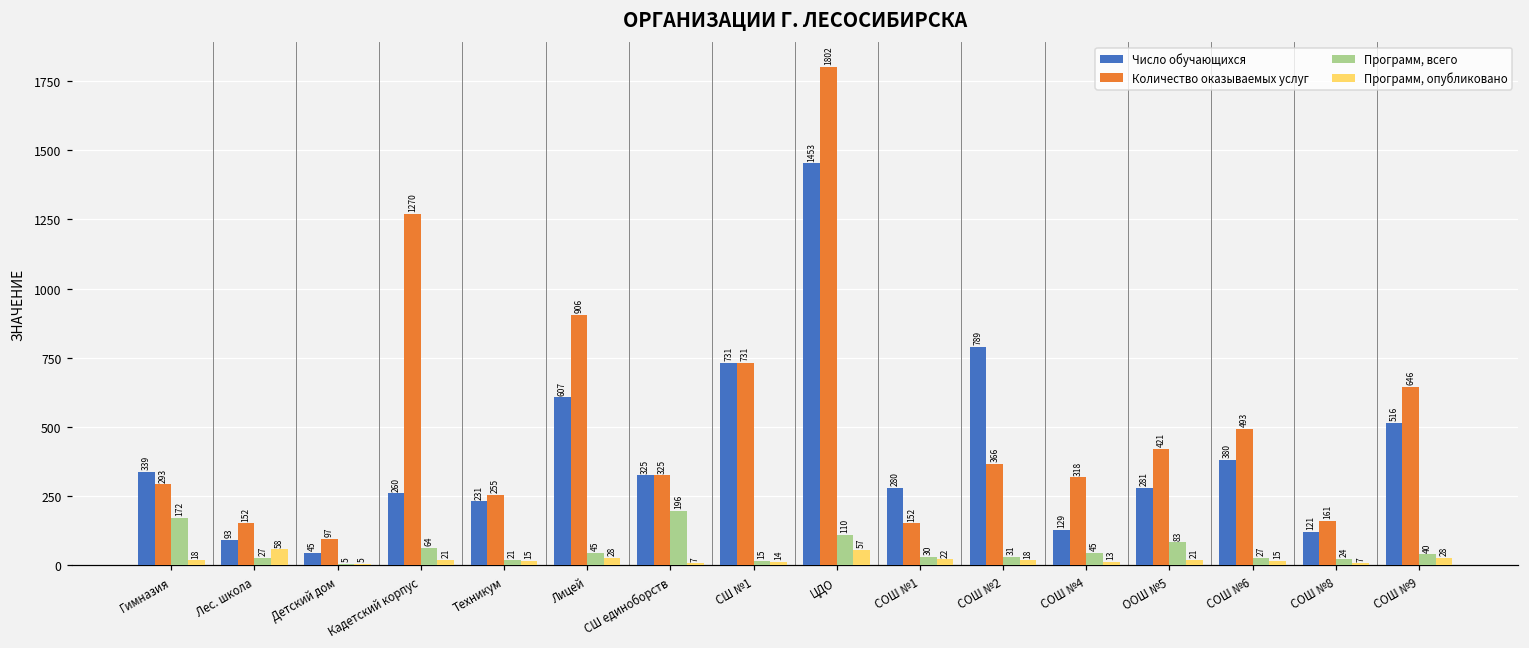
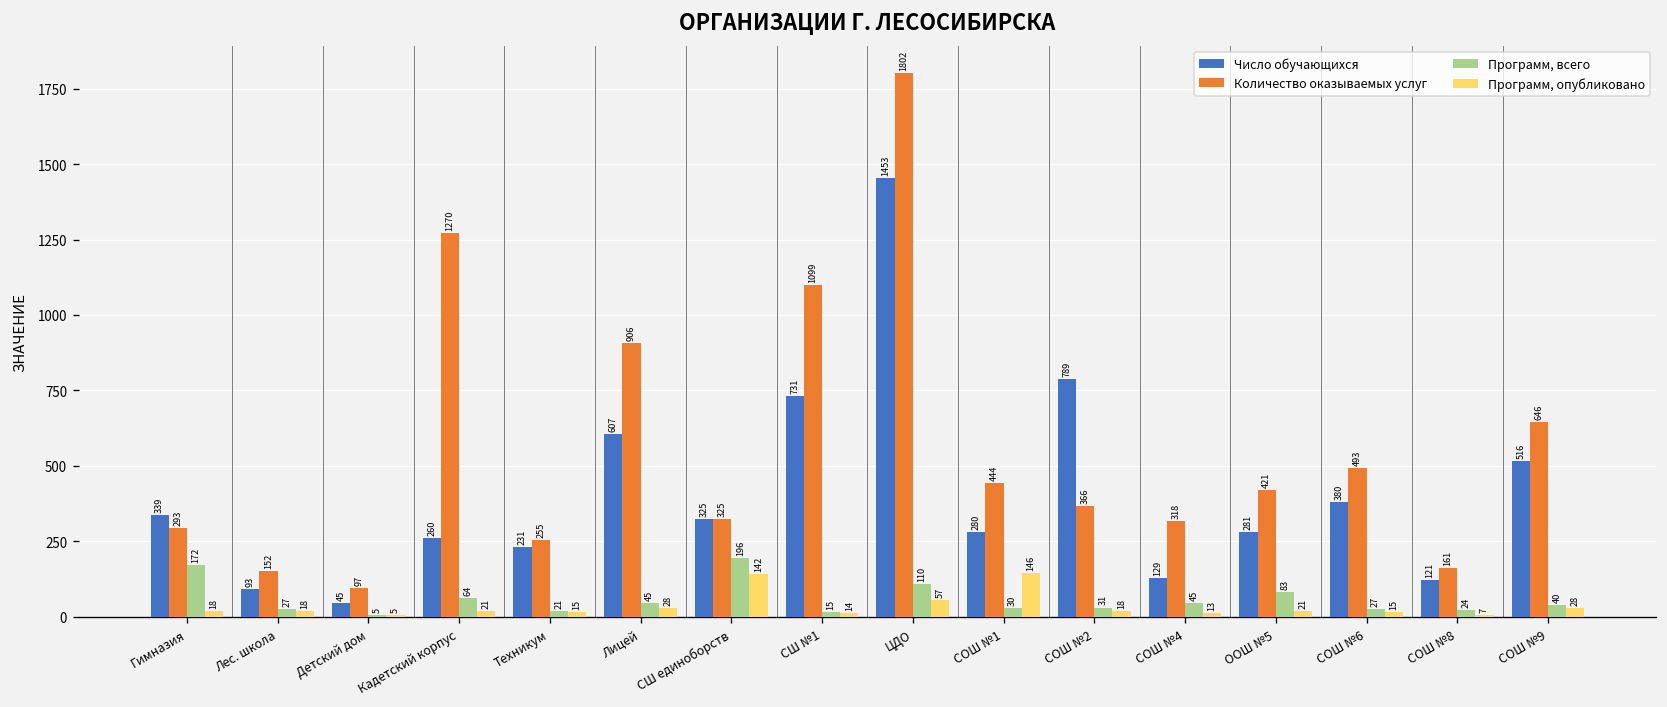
Программ, опубликовано, Лес. школа: 58 -> 18
Программ, опубликовано, СШ единоборств: 7 -> 142
Количество оказываемых услуг, СШ №1: 731 -> 1099
Количество оказываемых услуг, СОШ №1: 152 -> 444
Программ, опубликовано, СОШ №1: 22 -> 146
